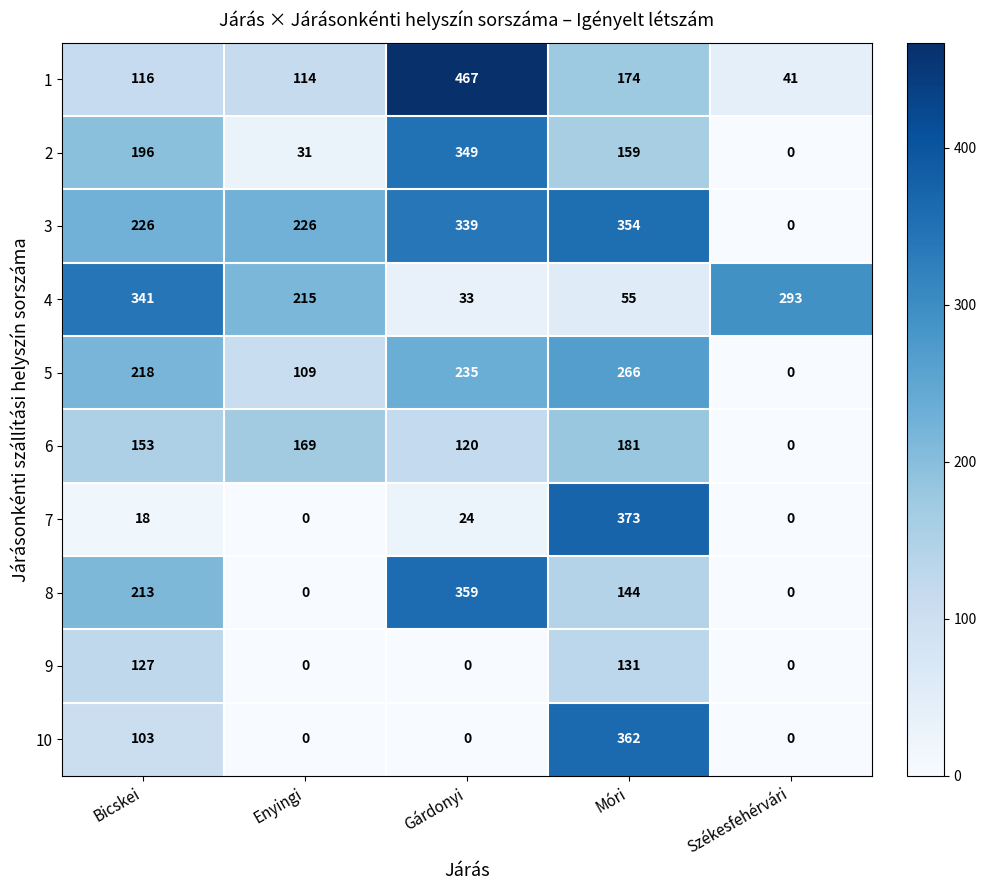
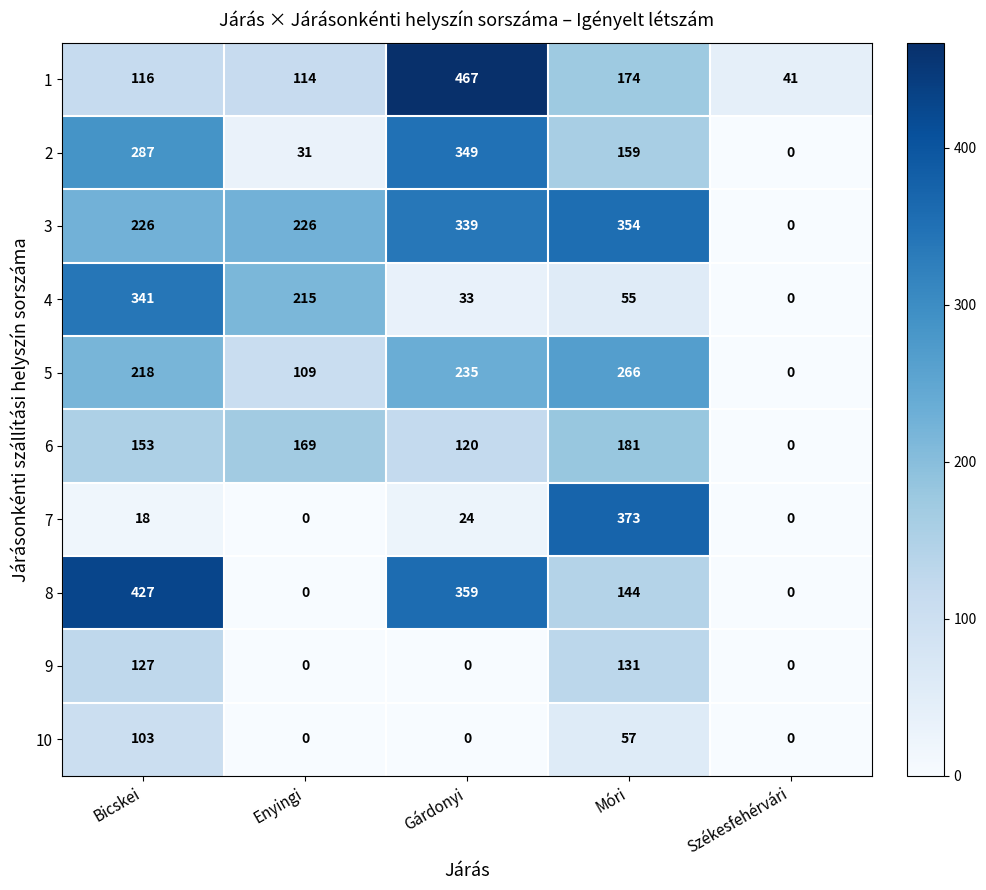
2, Bicskei: 196 -> 287
4, Székesfehérvári: 293 -> 0
8, Bicskei: 213 -> 427
10, Móri: 362 -> 57
